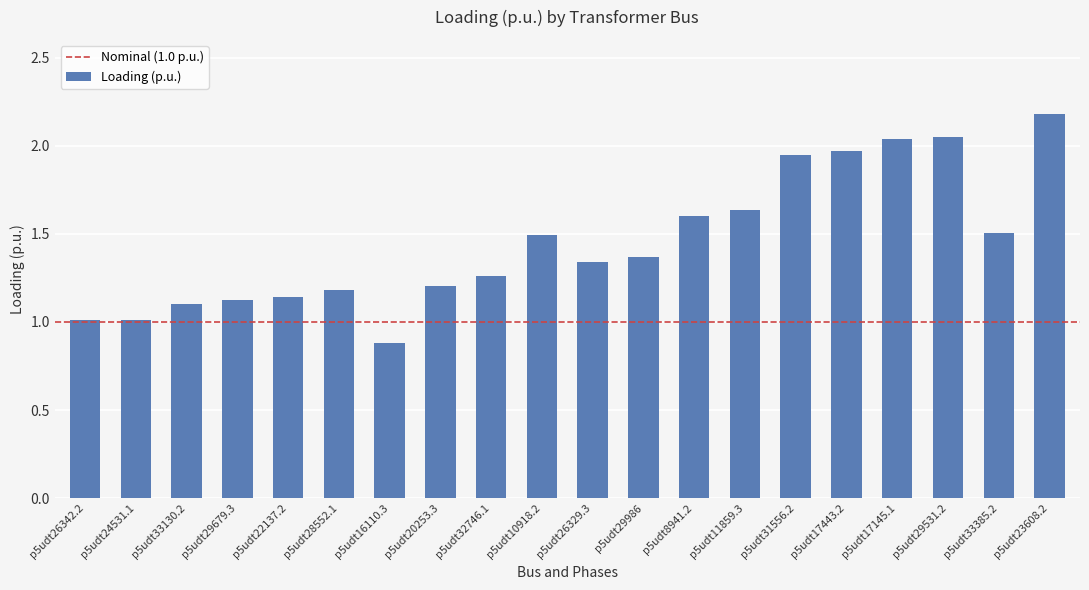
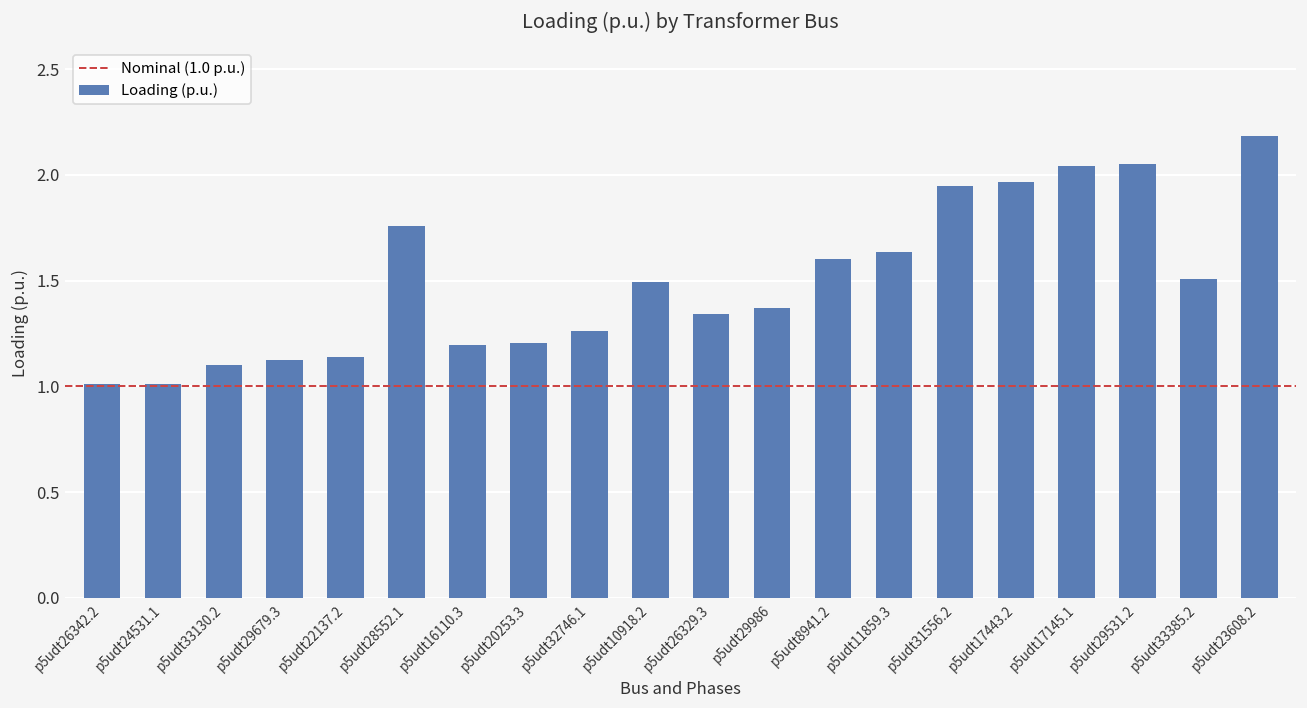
p5udt28552.1: 1.18 -> 1.76
p5udt16110.3: 0.88 -> 1.19
